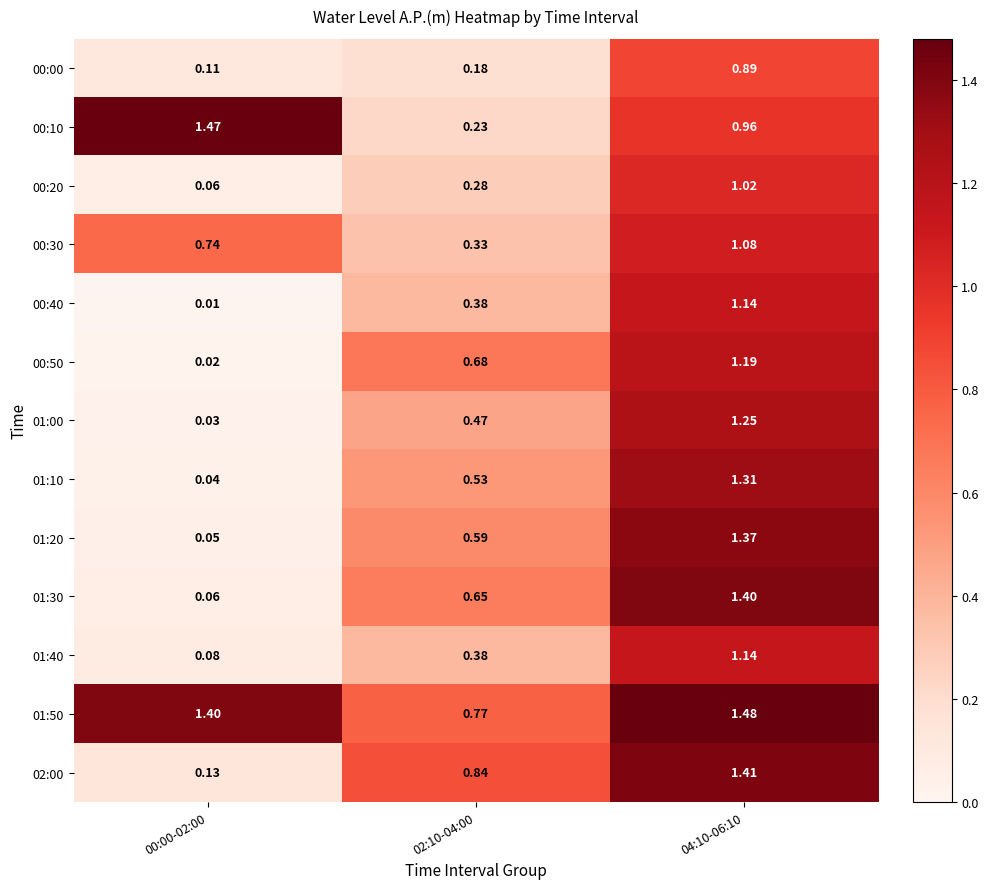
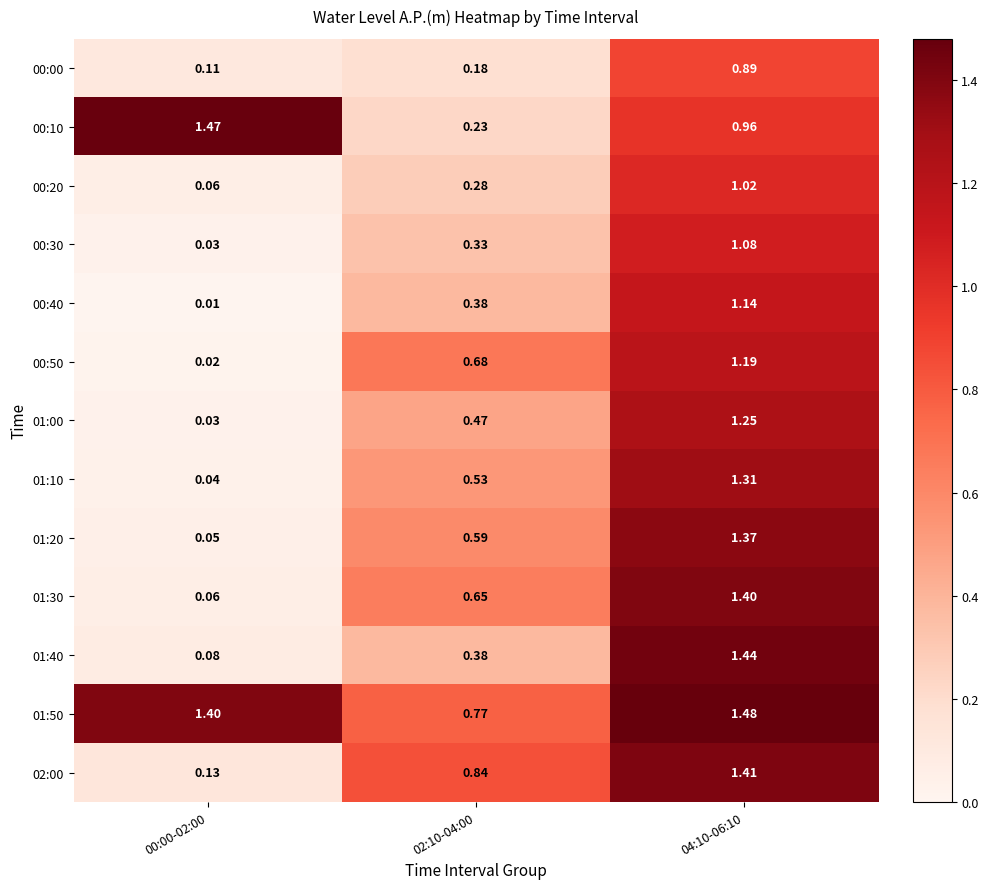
00:30, 00:00-02:00: 0.74 -> 0.03
01:40, 04:10-06:10: 1.14 -> 1.44
